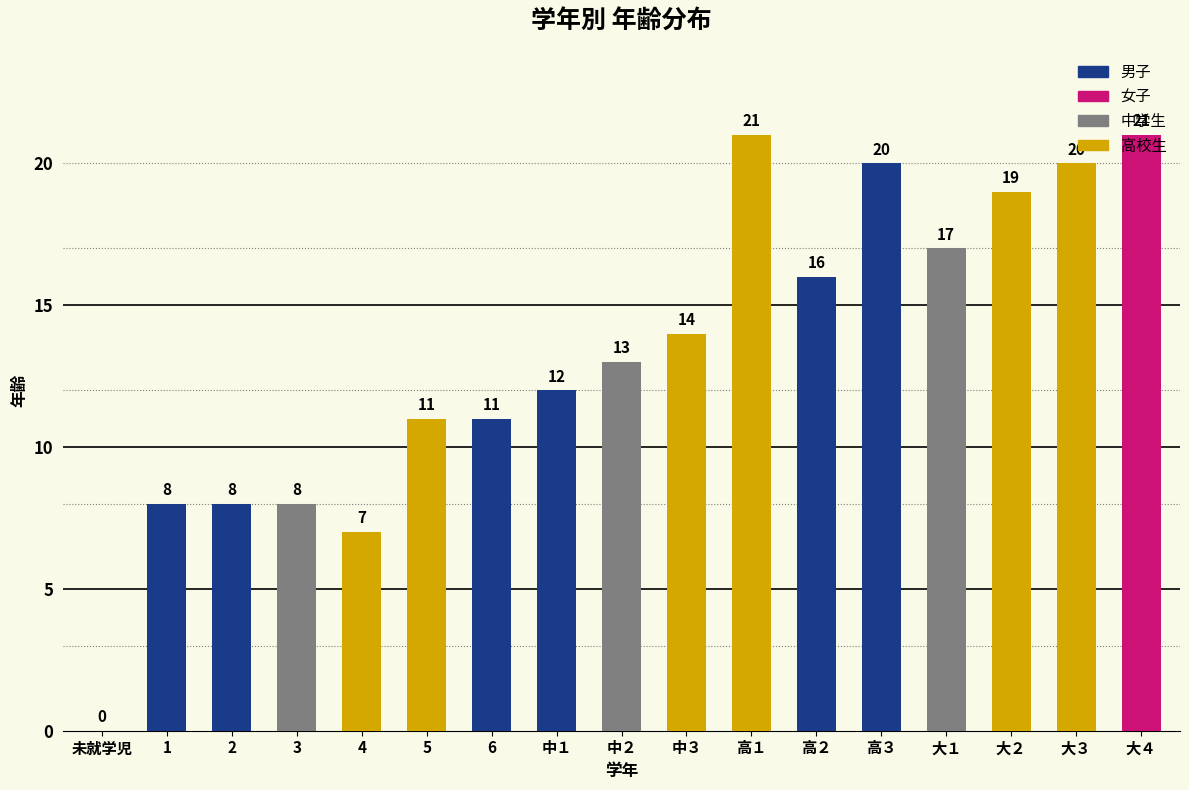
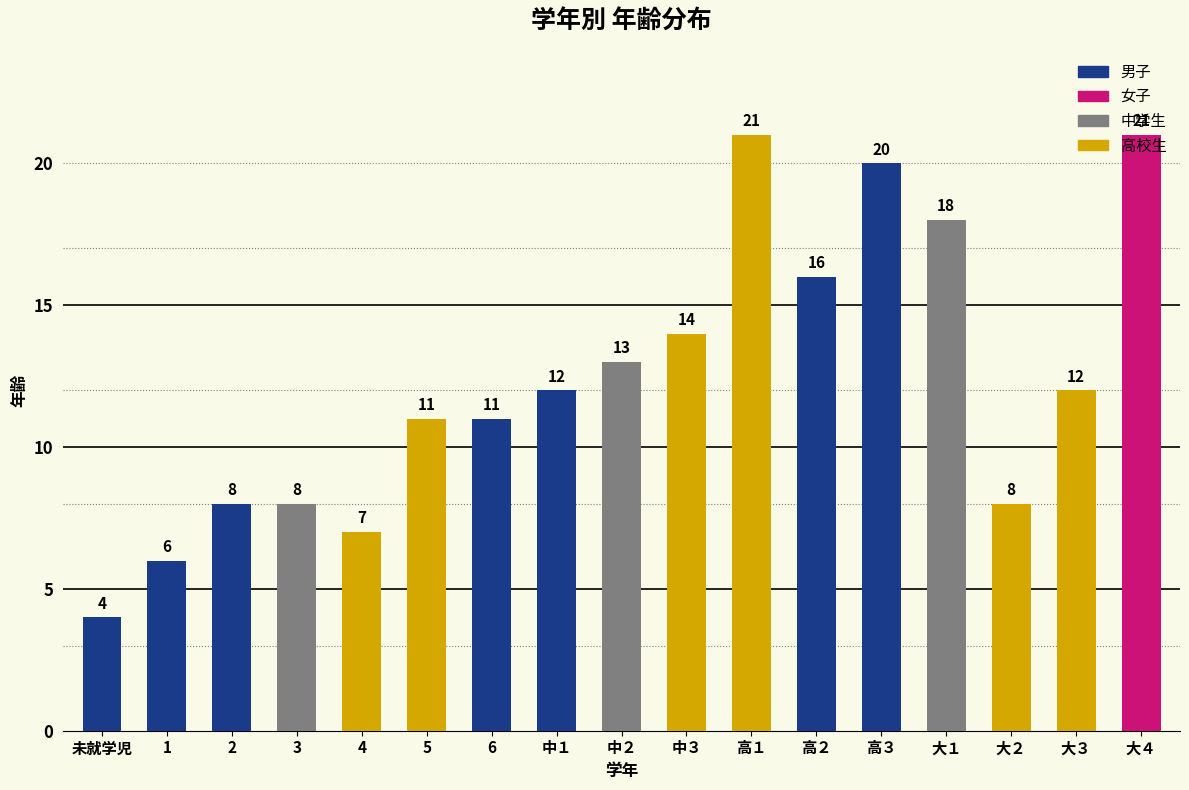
未就学児: 0 -> 4
1: 8 -> 6
大１: 17 -> 18
大２: 19 -> 8
大３: 20 -> 12
